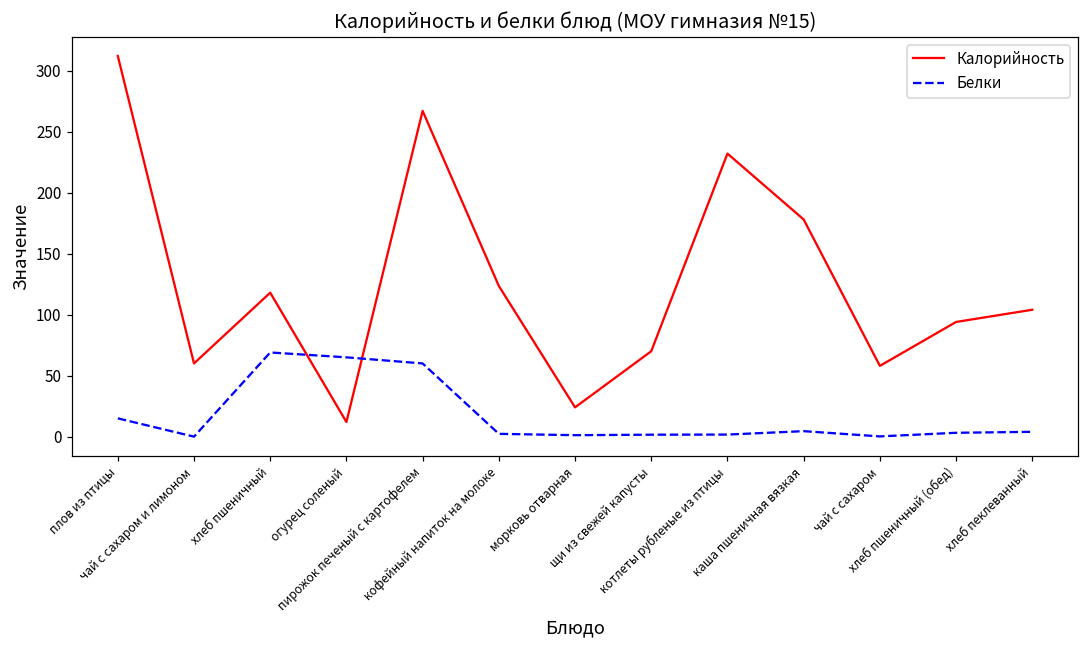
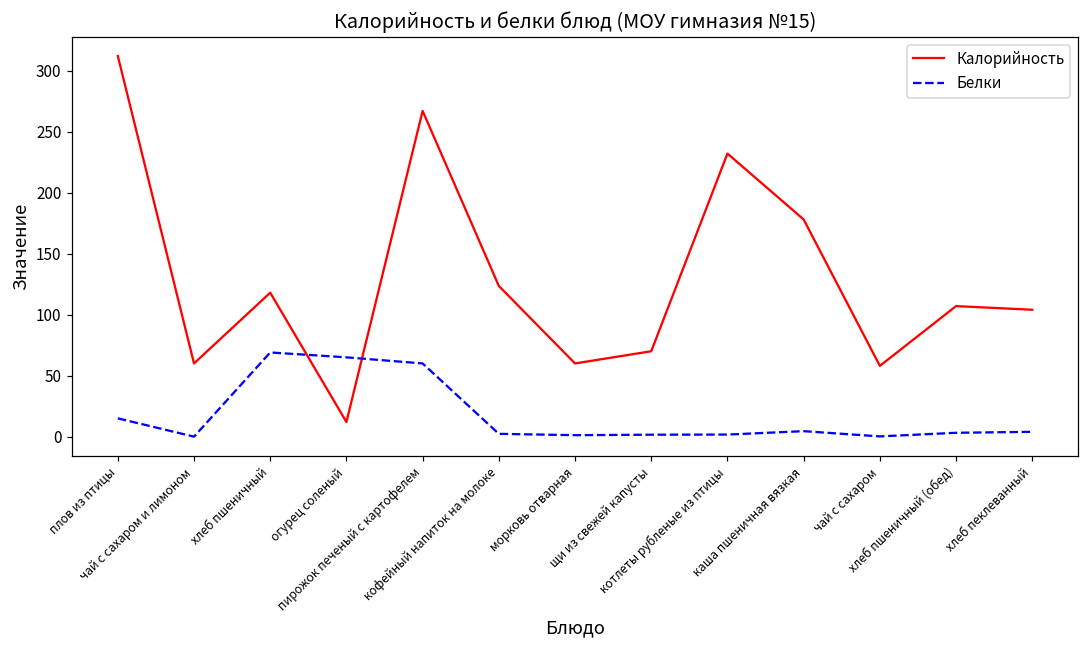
Калорийность, морковь отварная: 24 -> 60
Калорийность, хлеб пшеничный (обед): 94 -> 107
